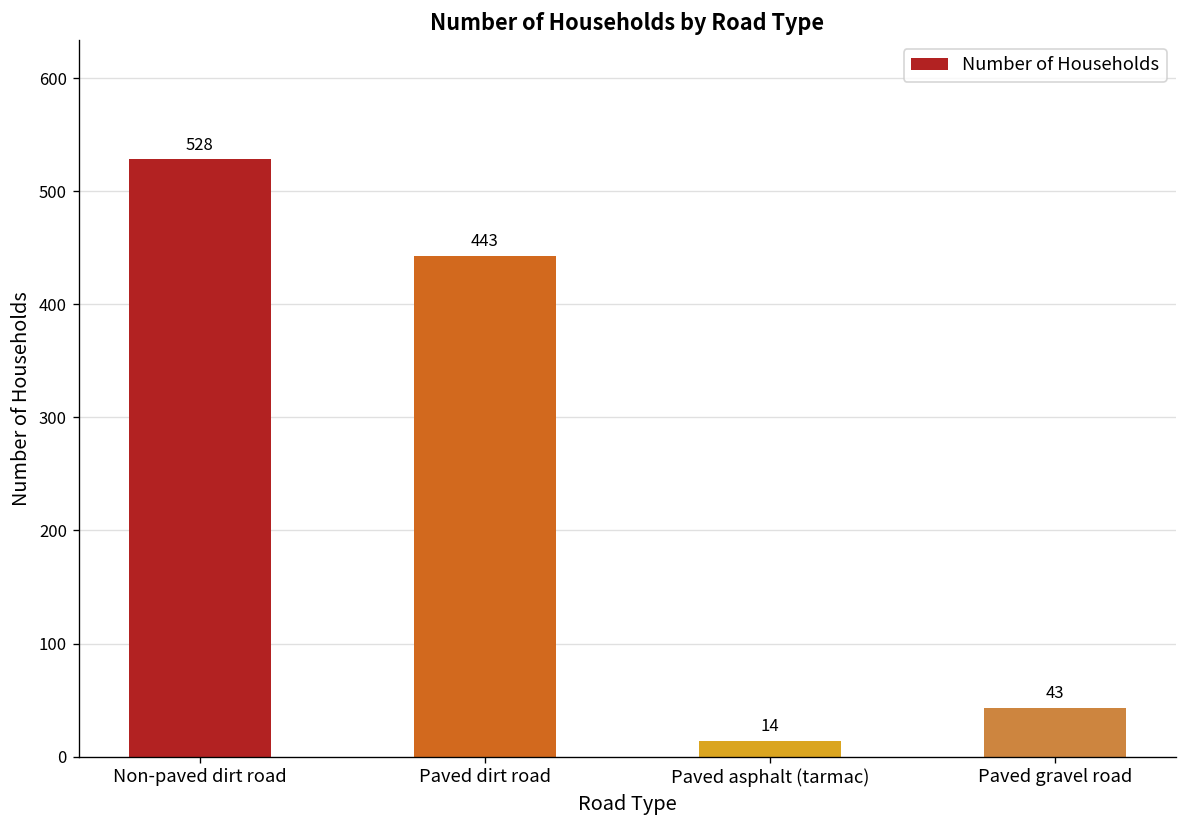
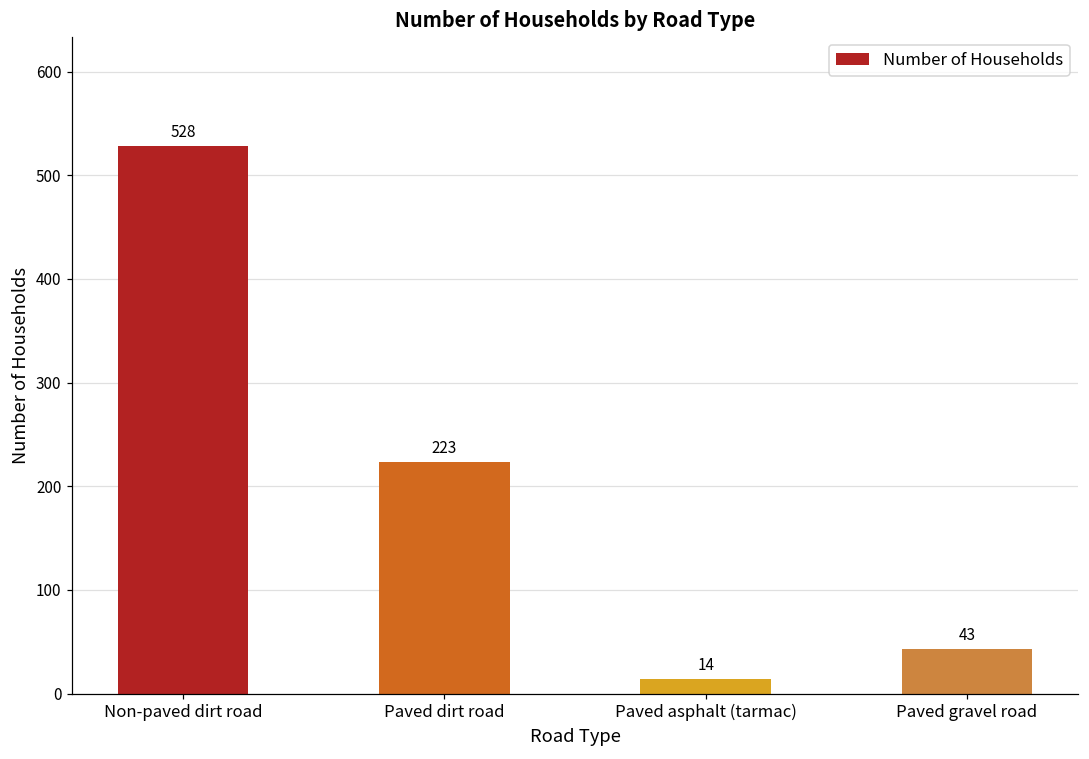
Paved dirt road: 443 -> 223
